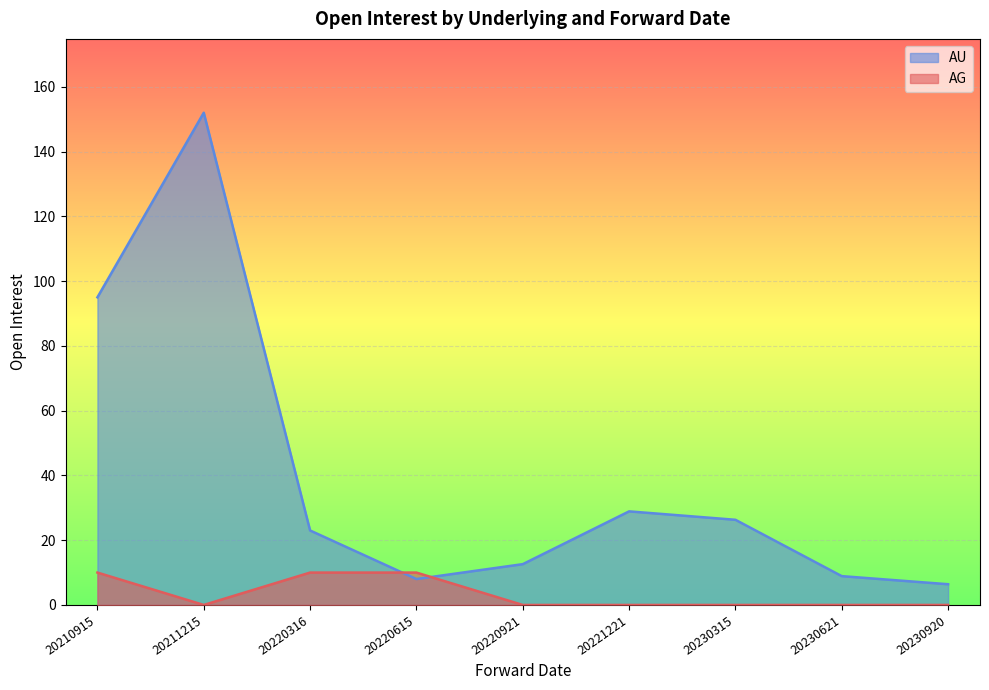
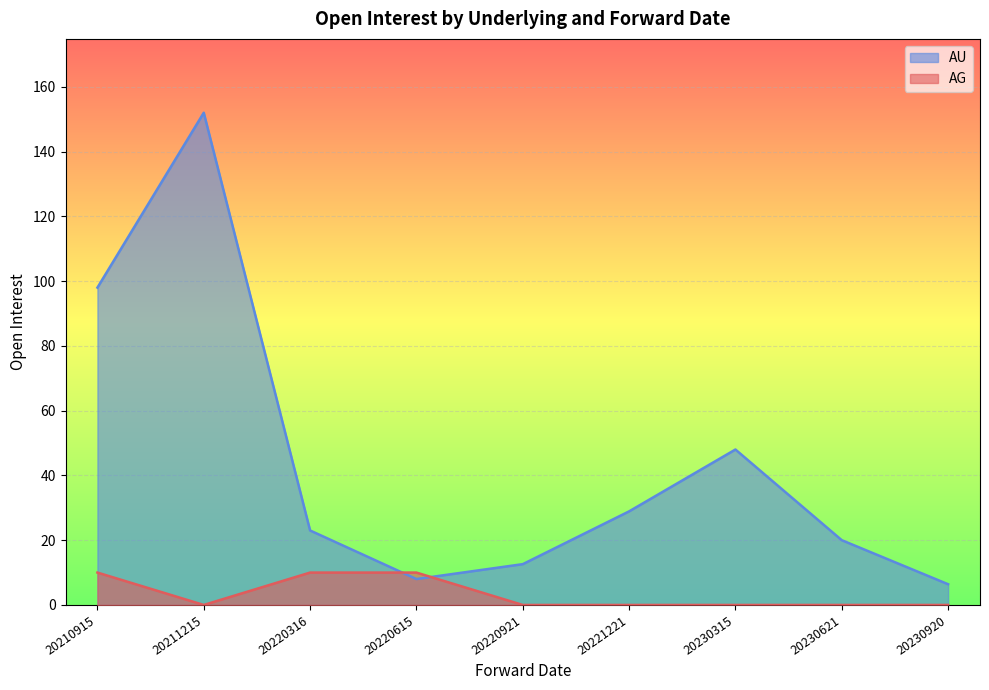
AU, 20210915: 95 -> 98
AU, 20230315: 26 -> 48
AU, 20230621: 9 -> 20
